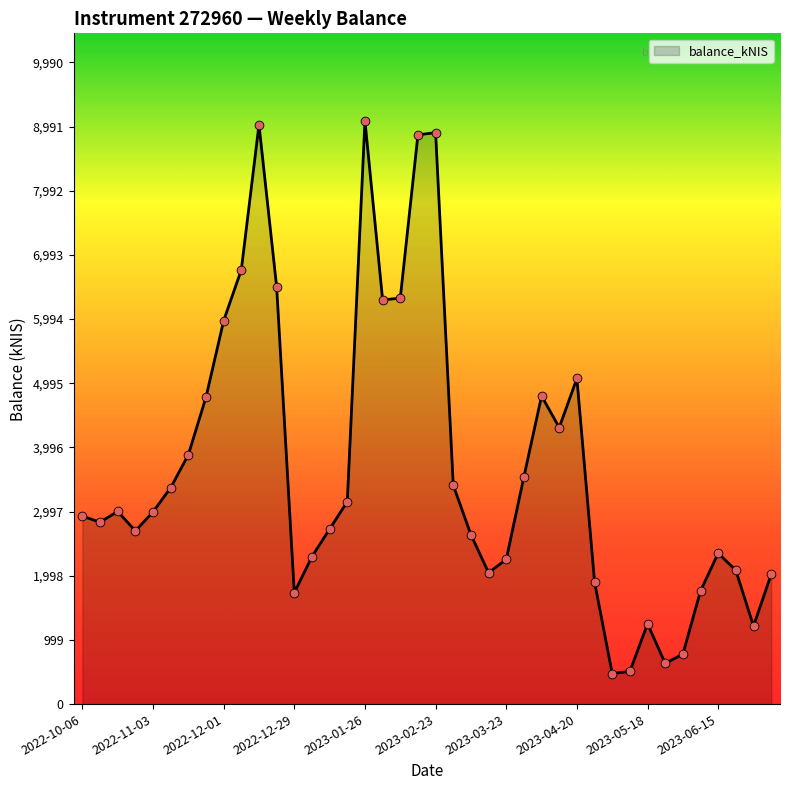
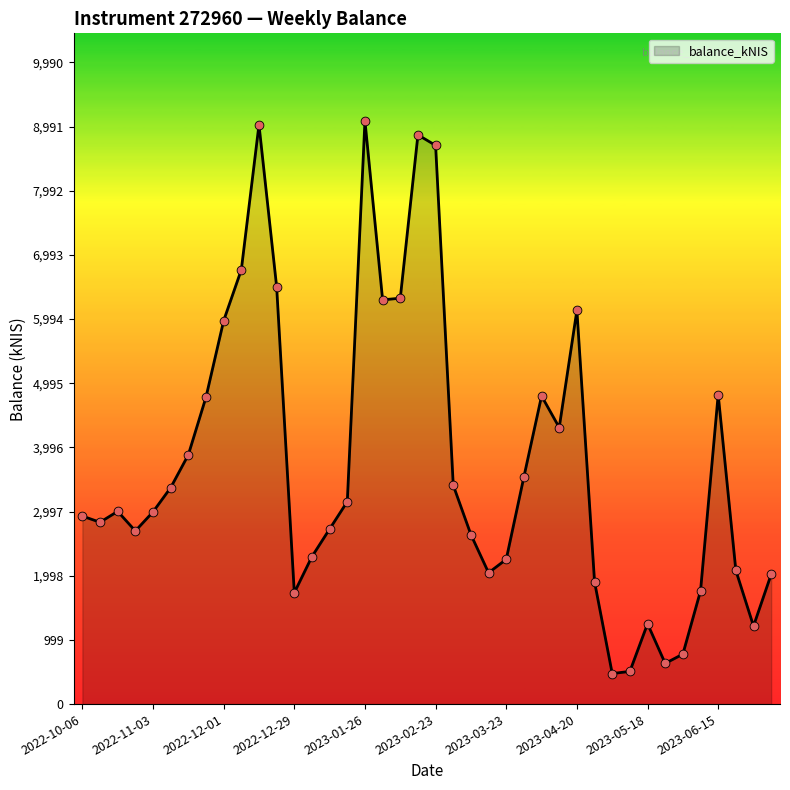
2023-02-23: 8,900 -> 8,700
2023-04-20: 5,100 -> 6,100
2023-06-15: 2,400 -> 4,800
